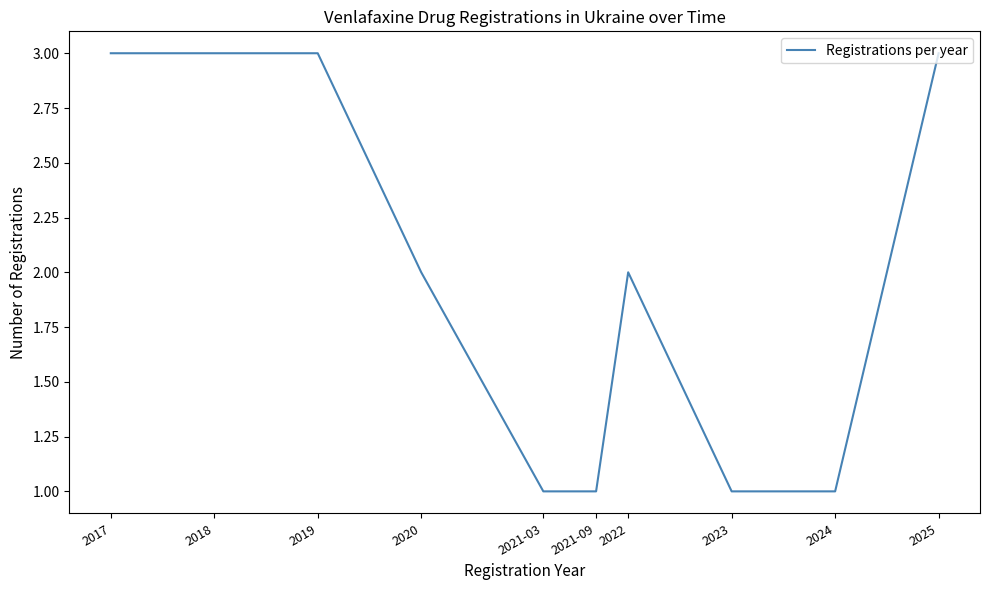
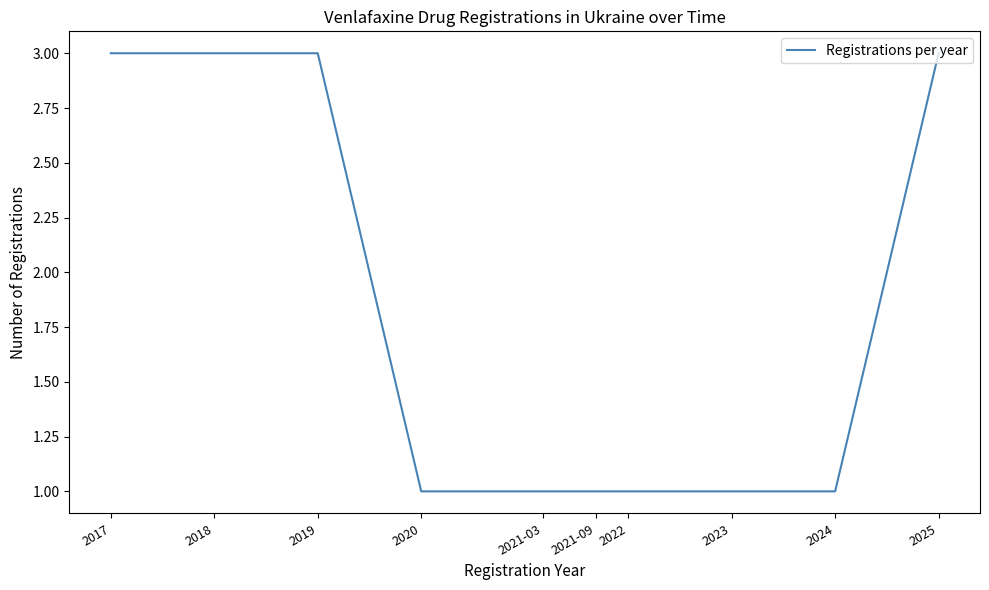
2020: 2 -> 1
2022: 2 -> 1
